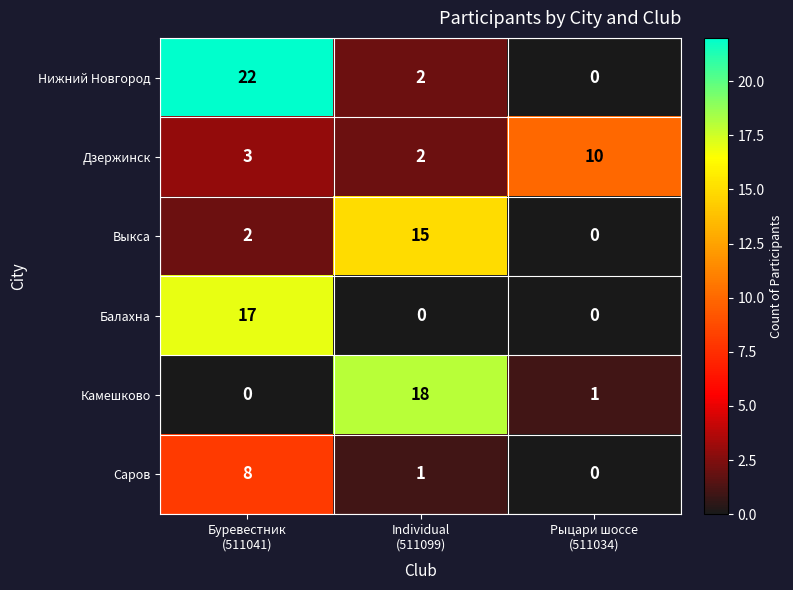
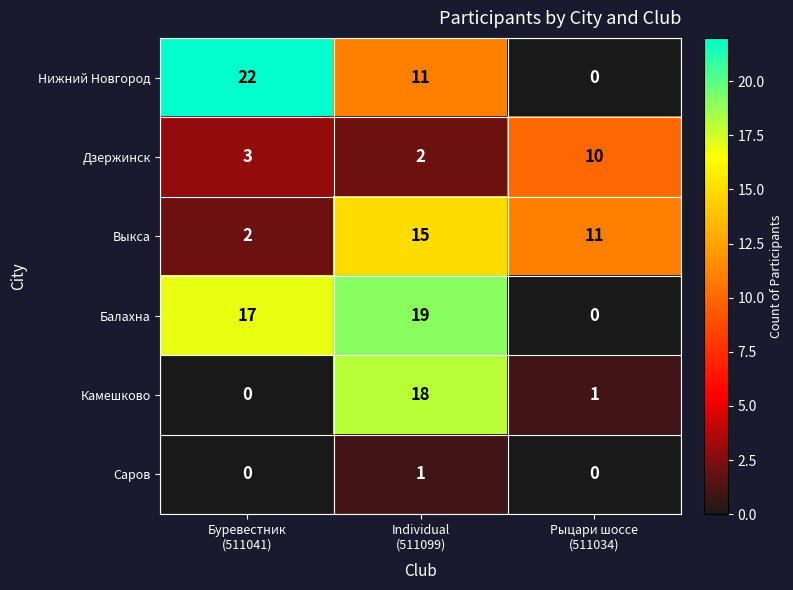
Нижний Новгород, Individual (511099): 2 -> 11
Выкса, Рыцари шоссе (511034): 0 -> 11
Балахна, Individual (511099): 0 -> 19
Саров, Буревестник (511041): 8 -> 0
